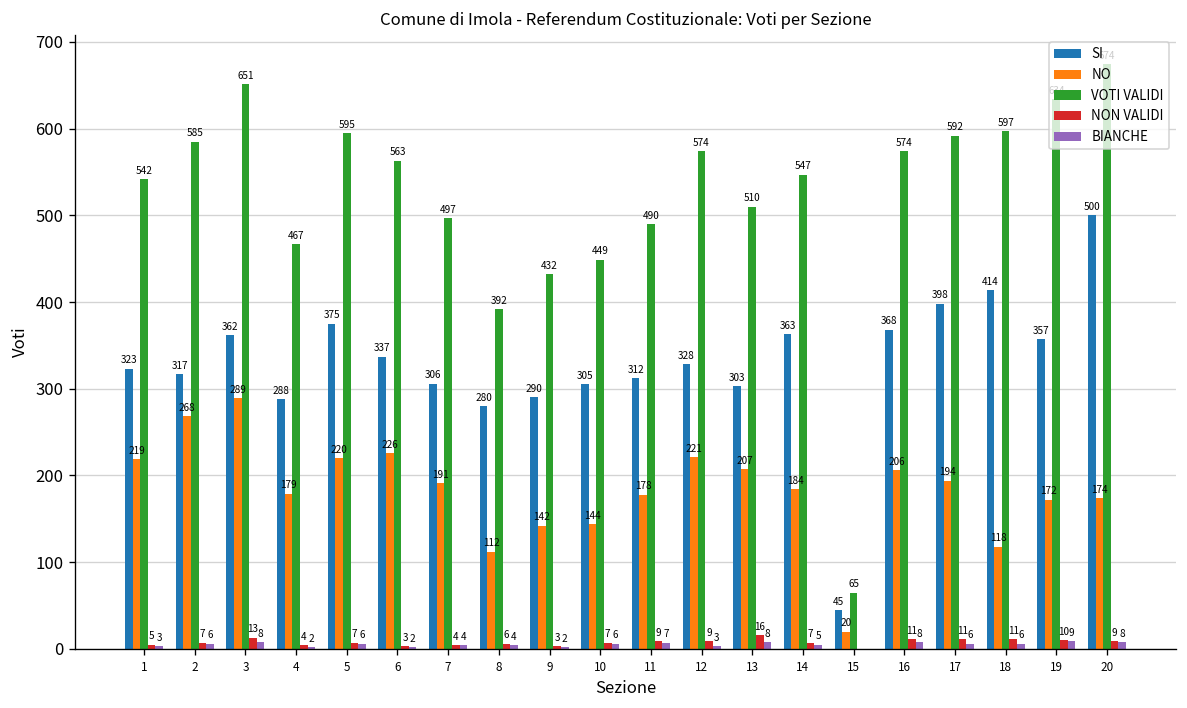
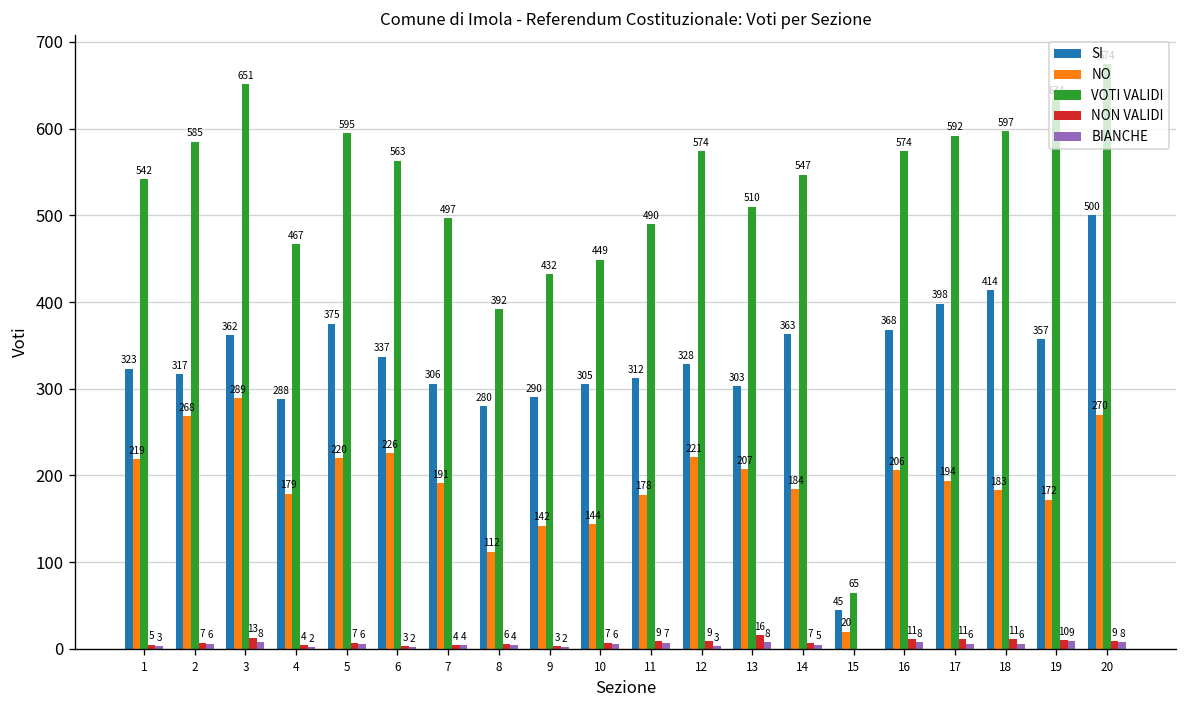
NO, 18: 118 -> 183
NO, 20: 174 -> 270
